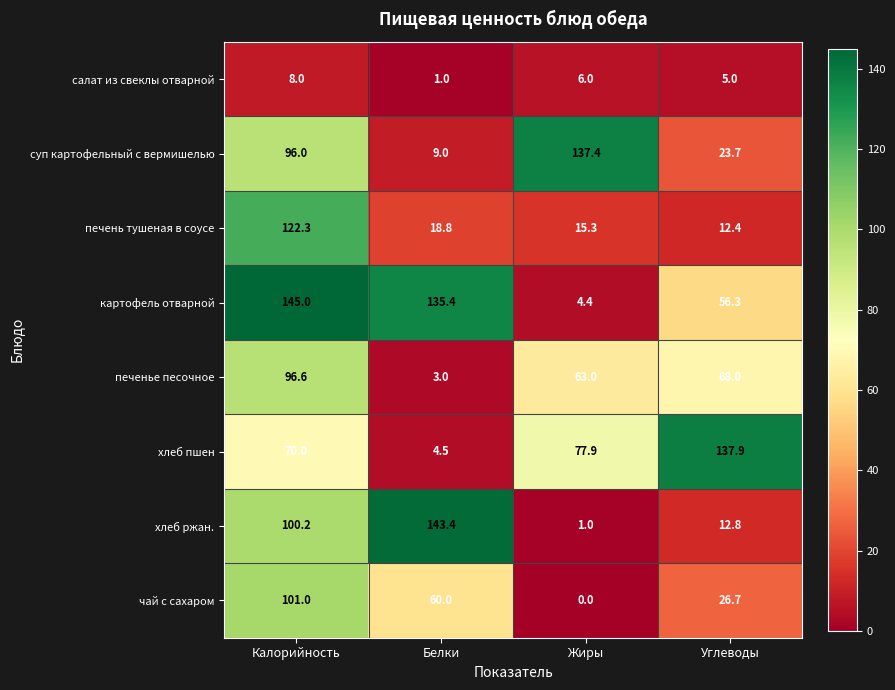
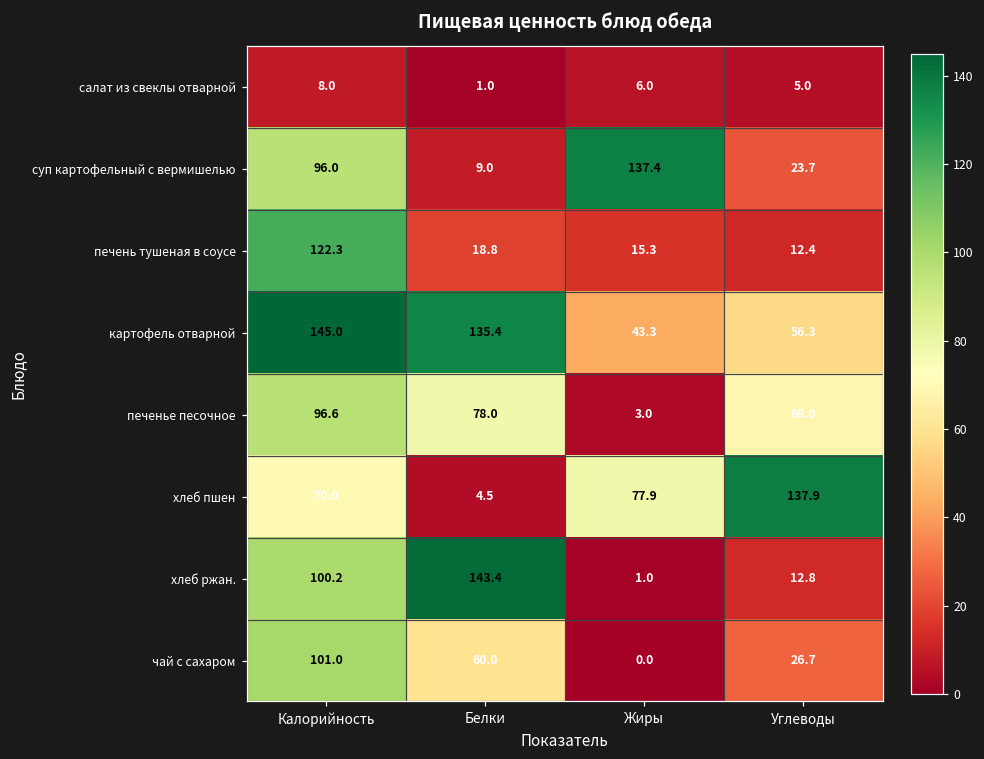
картофель отварной, Жиры: 4.4 -> 43.3
печенье песочное, Белки: 3.0 -> 78.0
печенье песочное, Жиры: 63.0 -> 3.0
